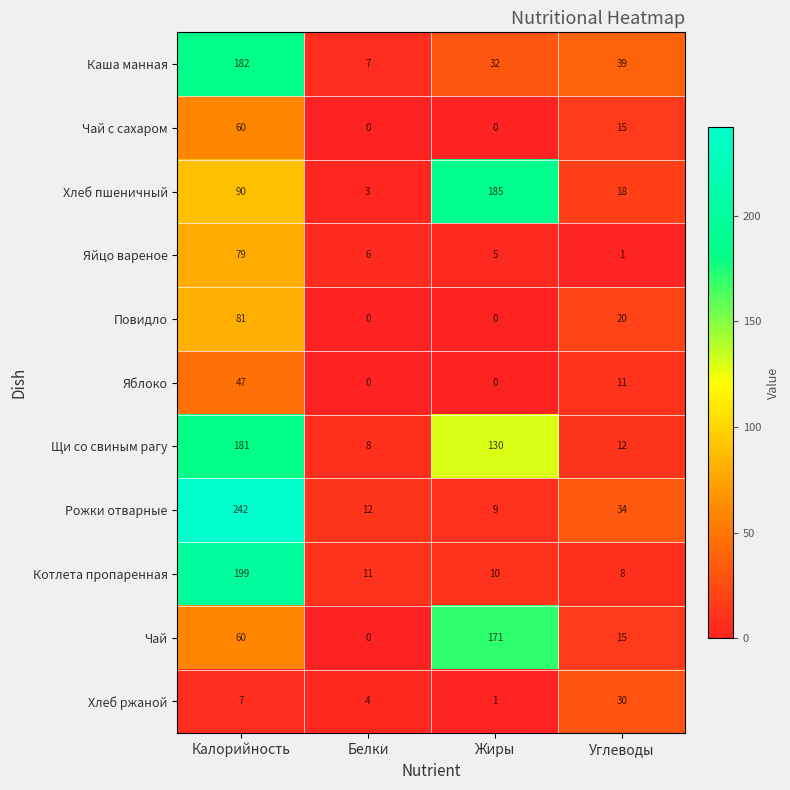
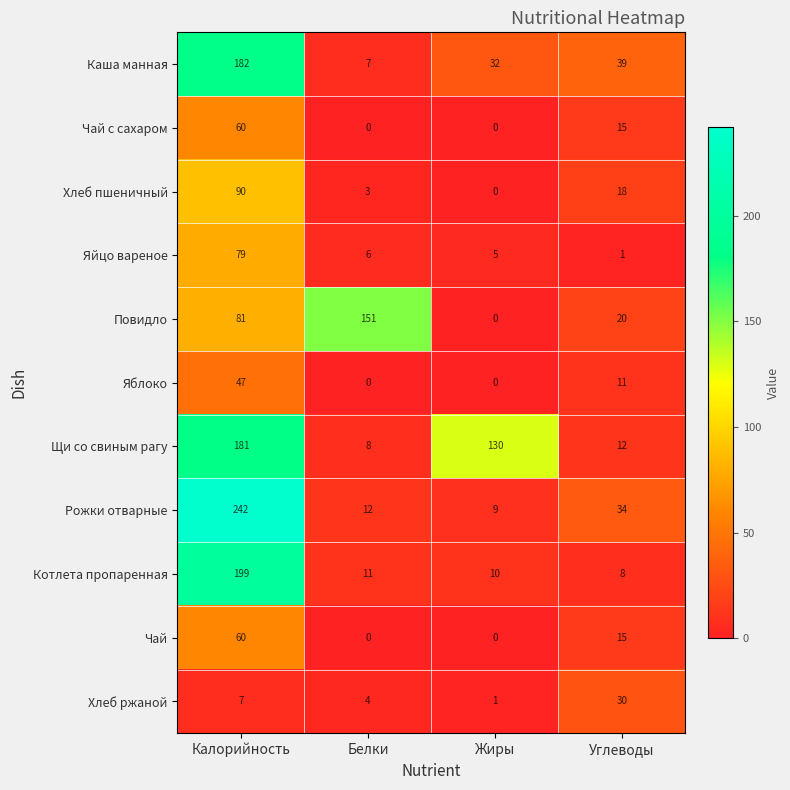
Хлеб пшеничный, Жиры: 185 -> 0
Повидло, Белки: 0 -> 151
Чай, Жиры: 171 -> 0
